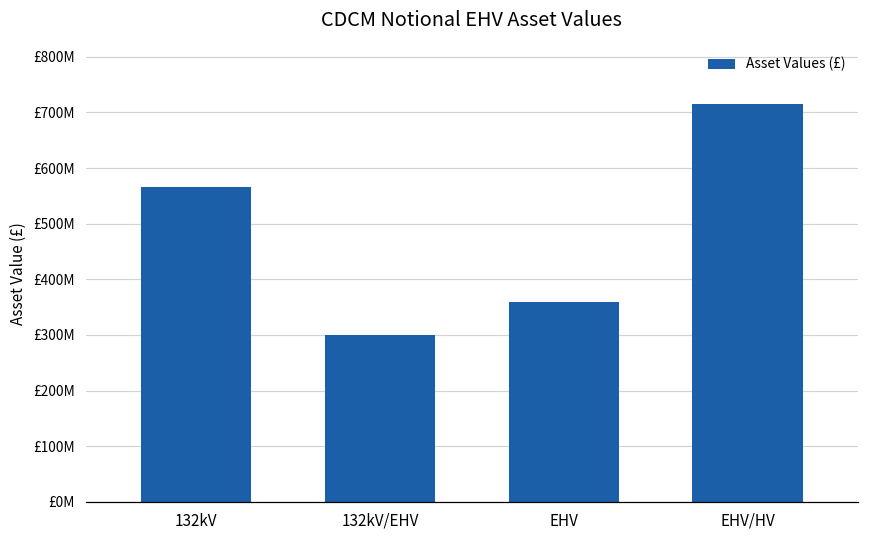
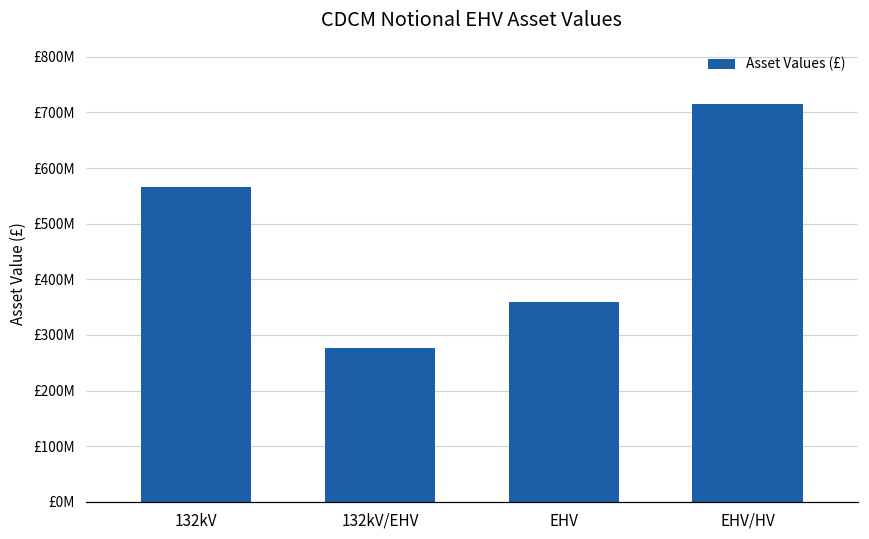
132kV/EHV: £300000000 -> £280000000
